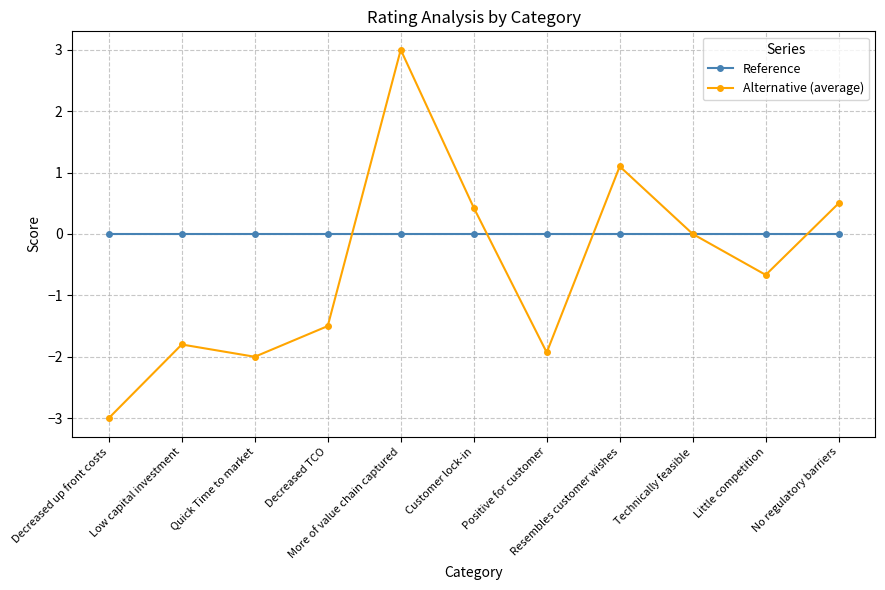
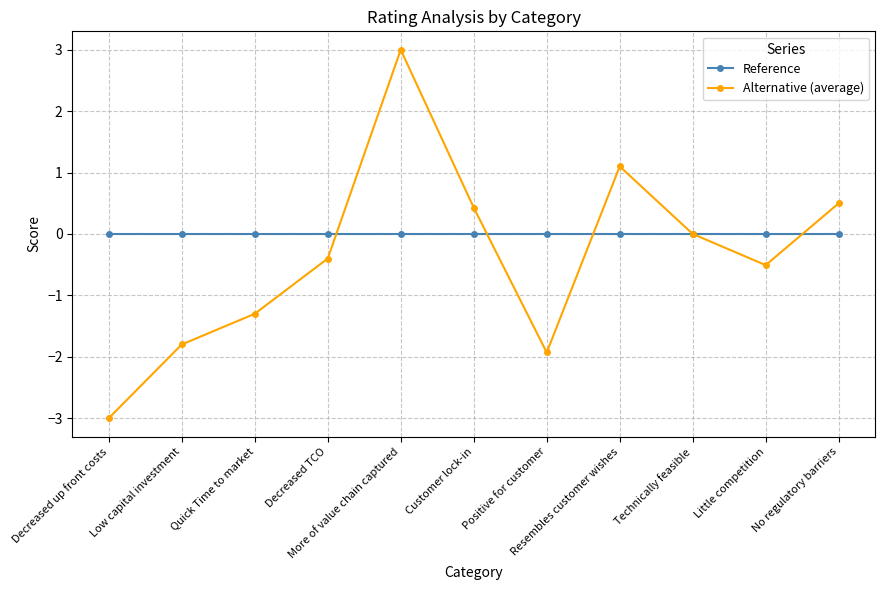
Alternative (average), Quick Time to market: -2.0 -> -1.3
Alternative (average), Decreased TCO: -1.5 -> -0.4
Alternative (average), Little competition: -0.7 -> -0.5
